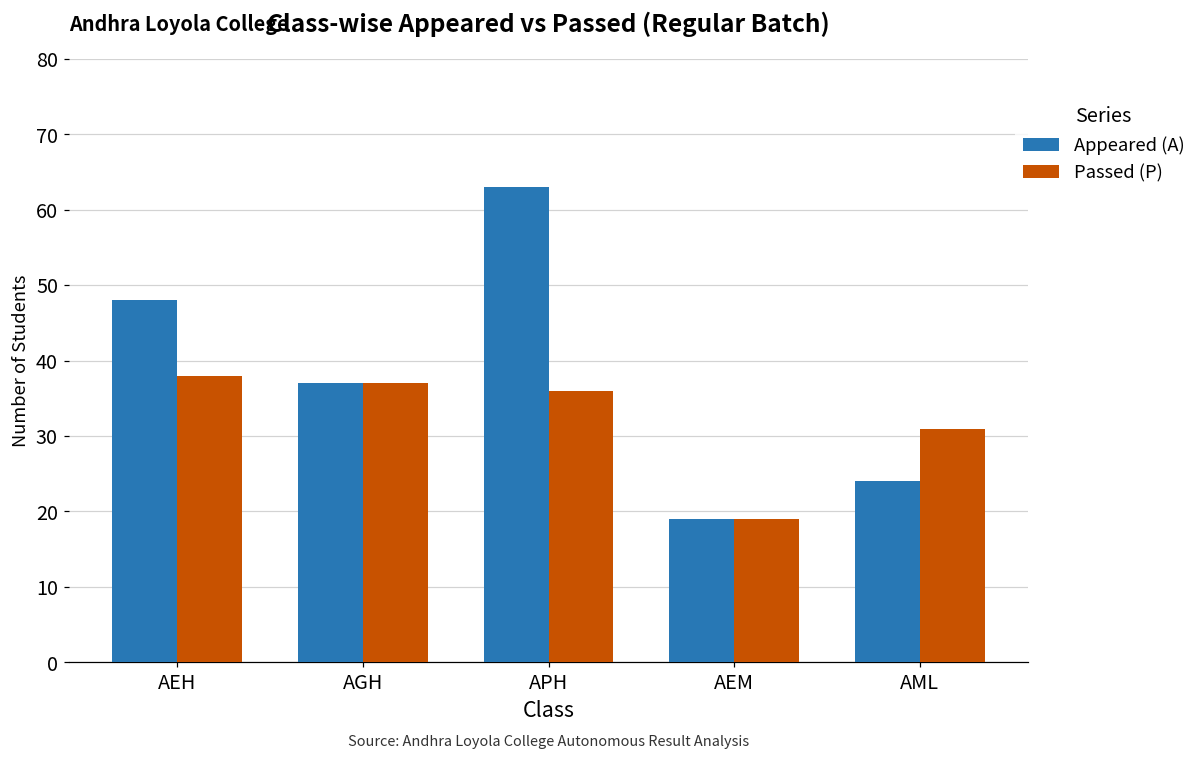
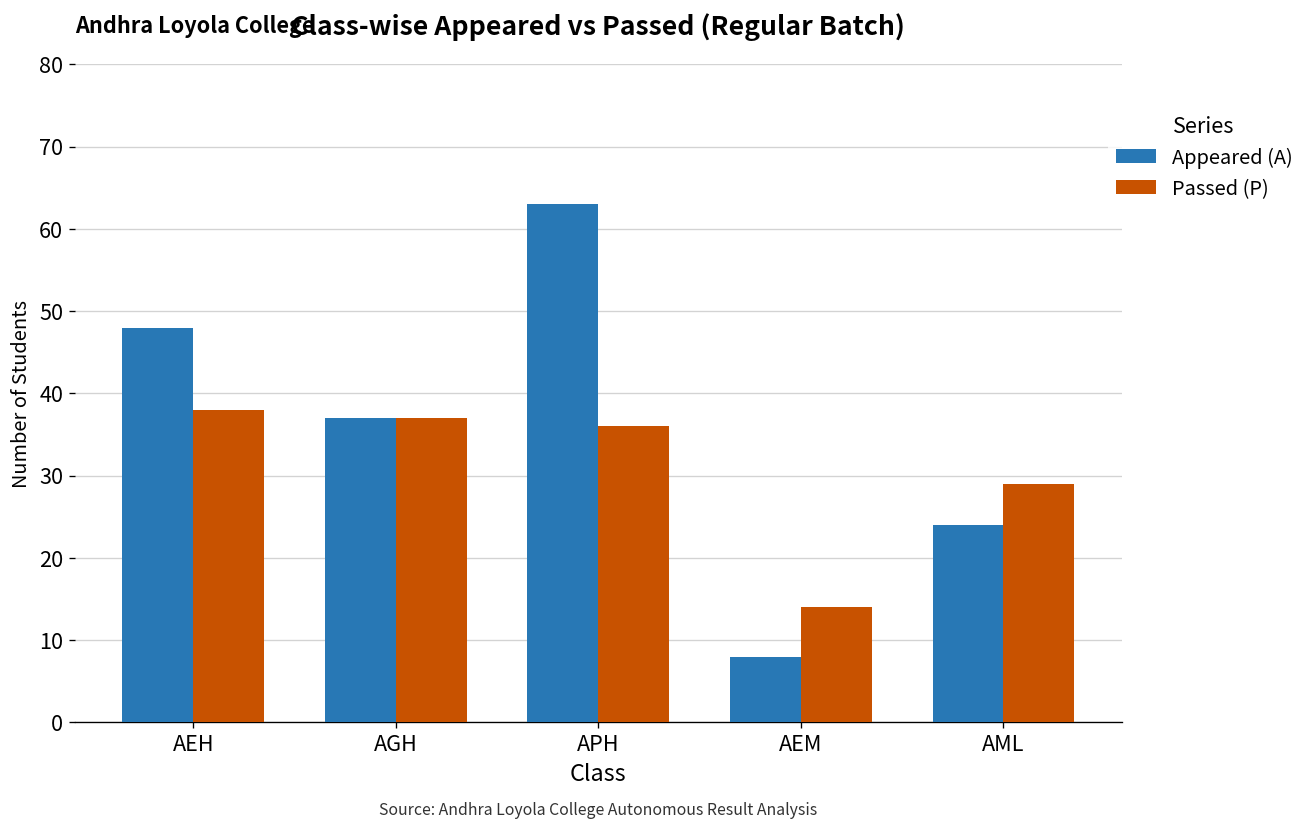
Appeared (A), AEM: 19 -> 8
Passed (P), AEM: 19 -> 14
Passed (P), AML: 31 -> 29
